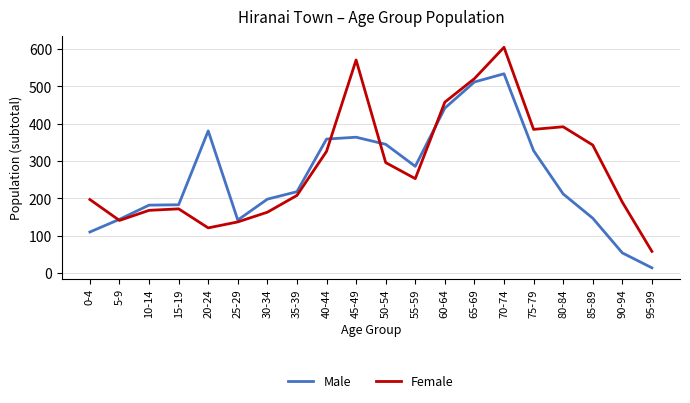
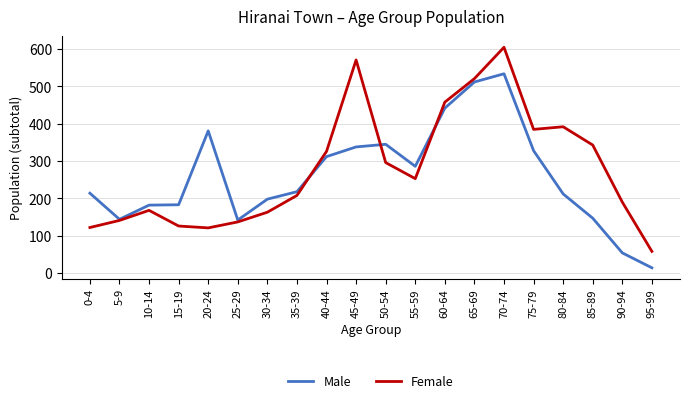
Male, 0-4: 110 -> 210
Female, 0-4: 200 -> 120
Female, 15-19: 170 -> 130
Male, 40-44: 360 -> 310
Male, 45-49: 360 -> 340
